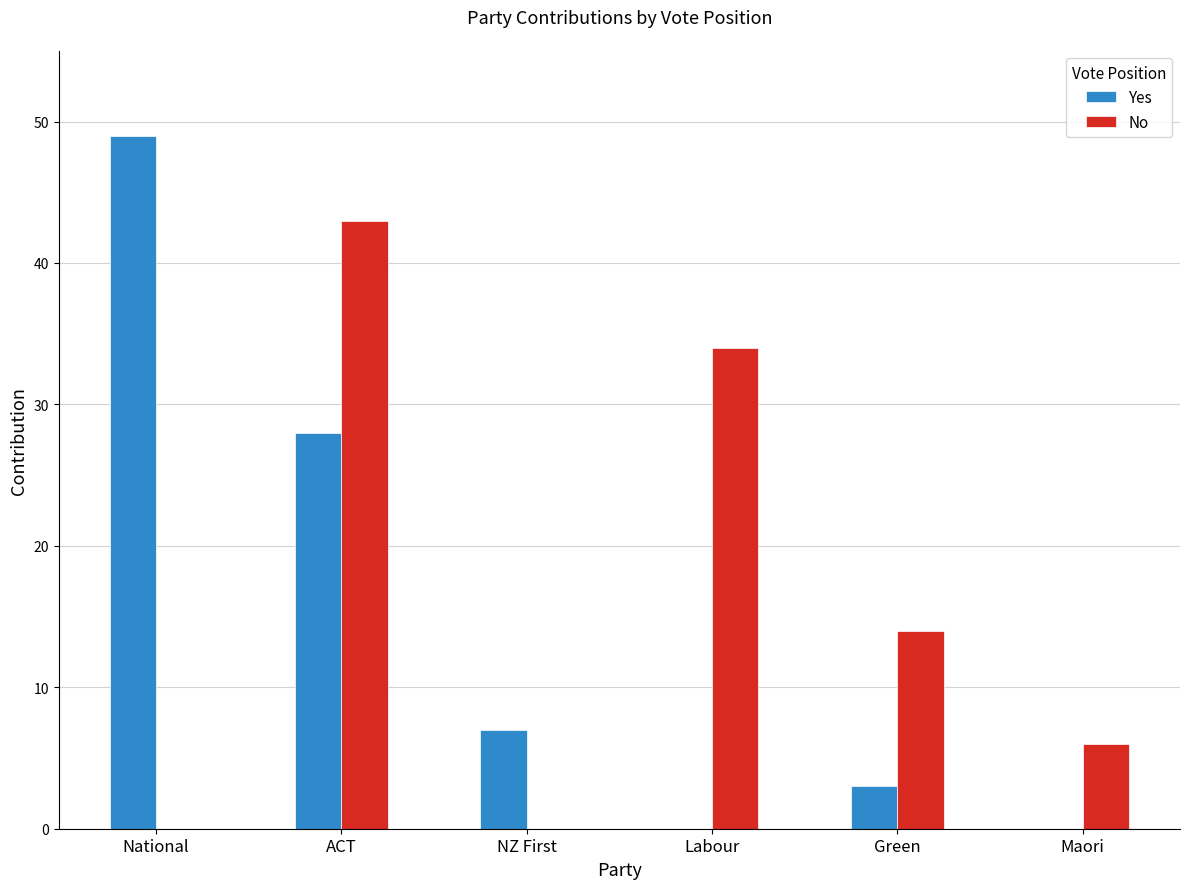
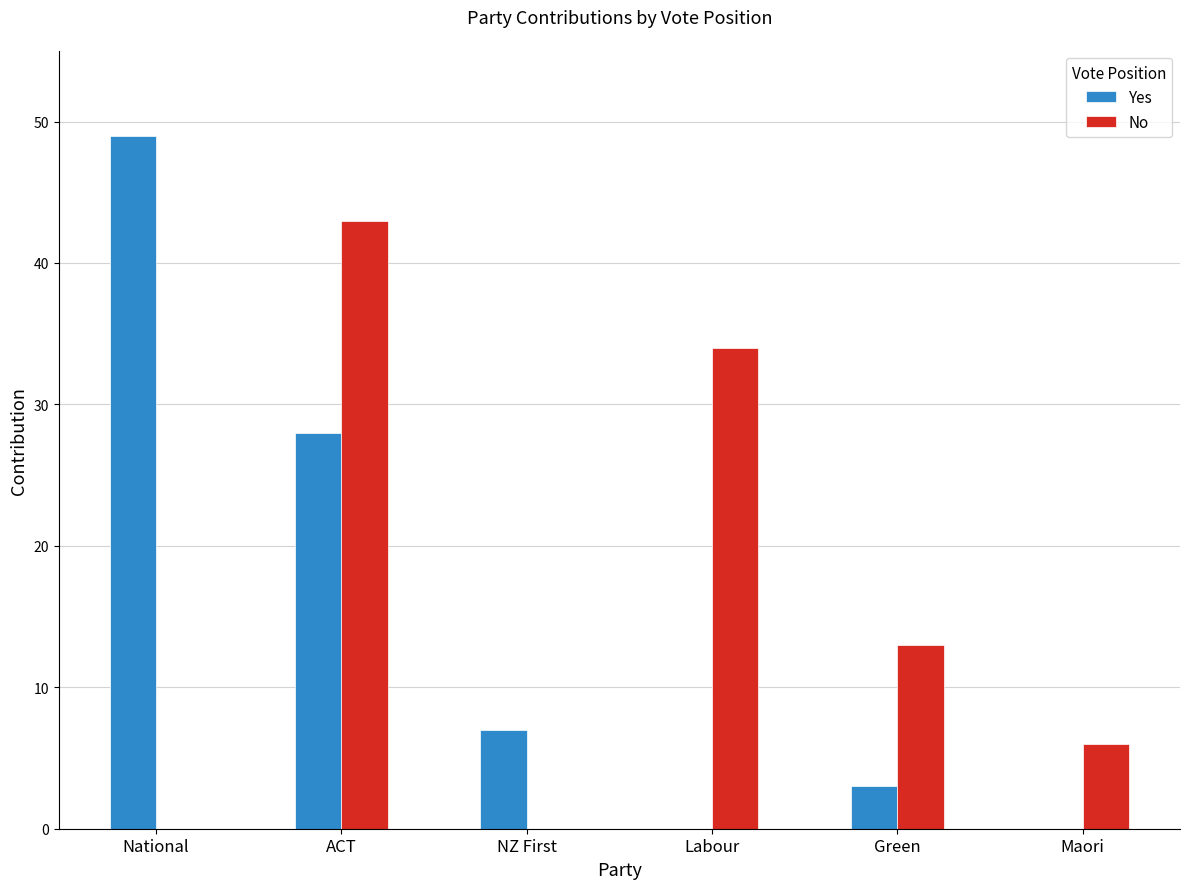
No, Green: 14 -> 13
